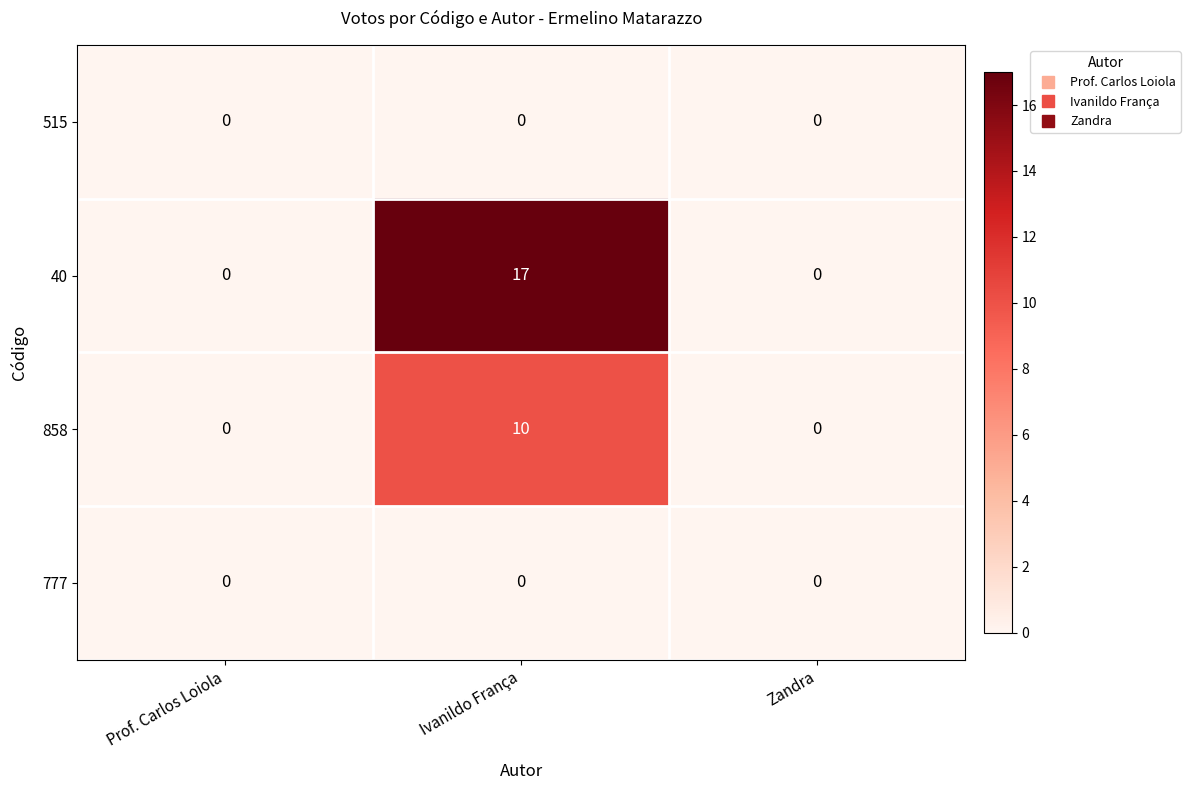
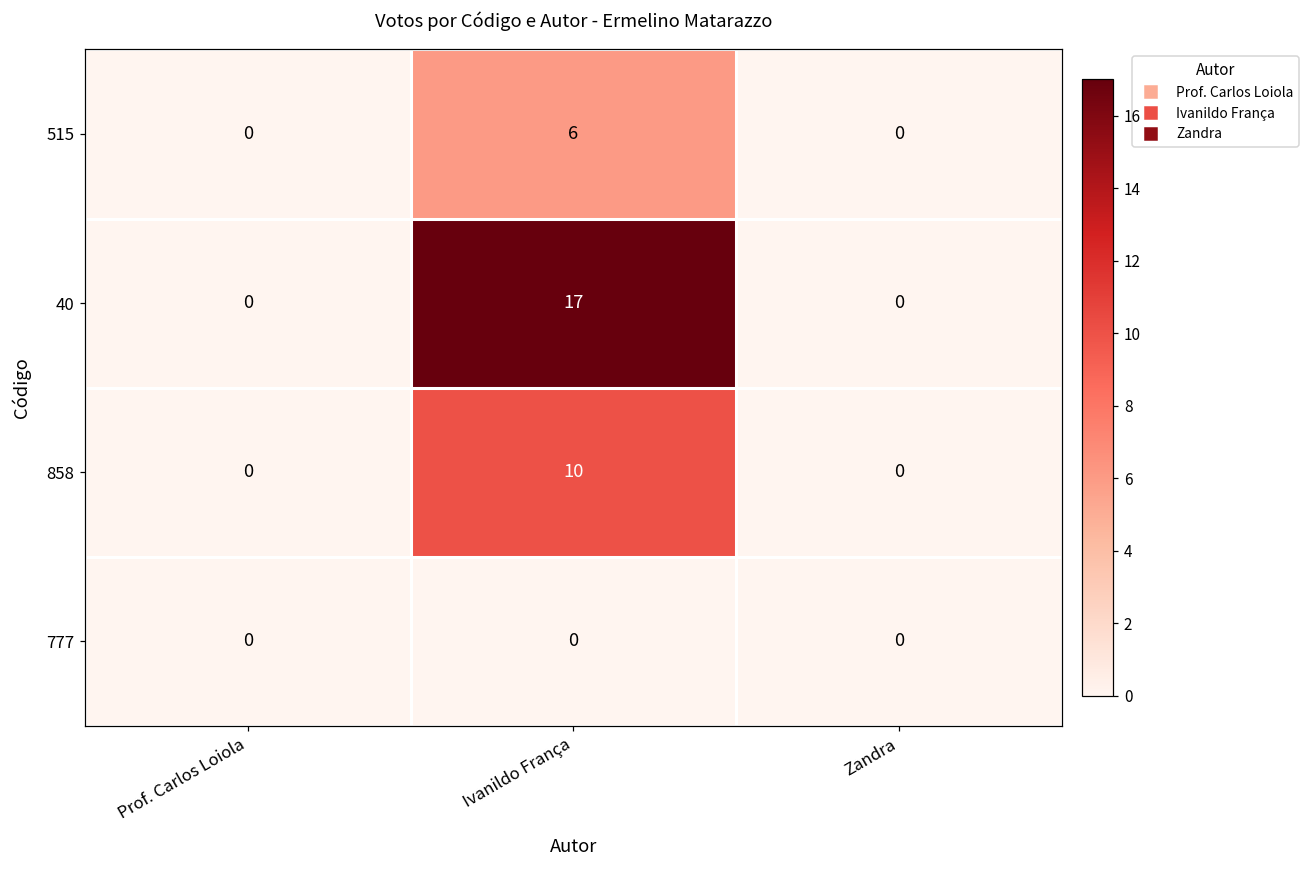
515, Ivanildo França: 0 -> 6
